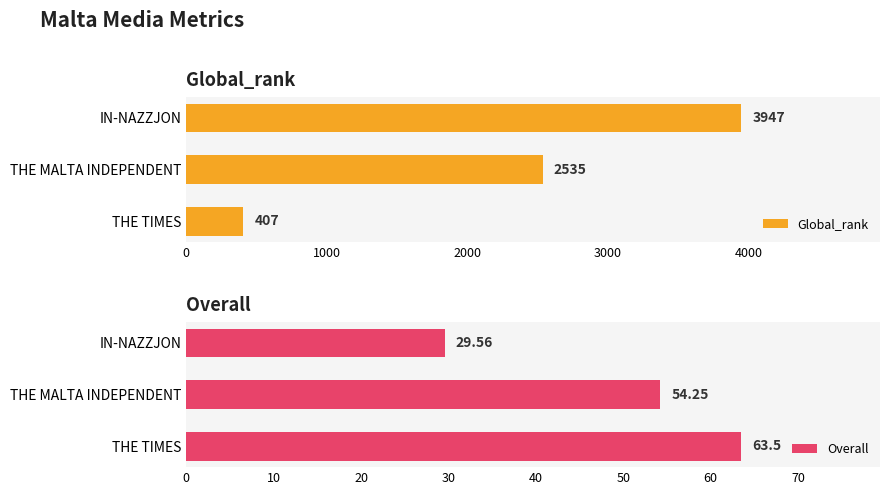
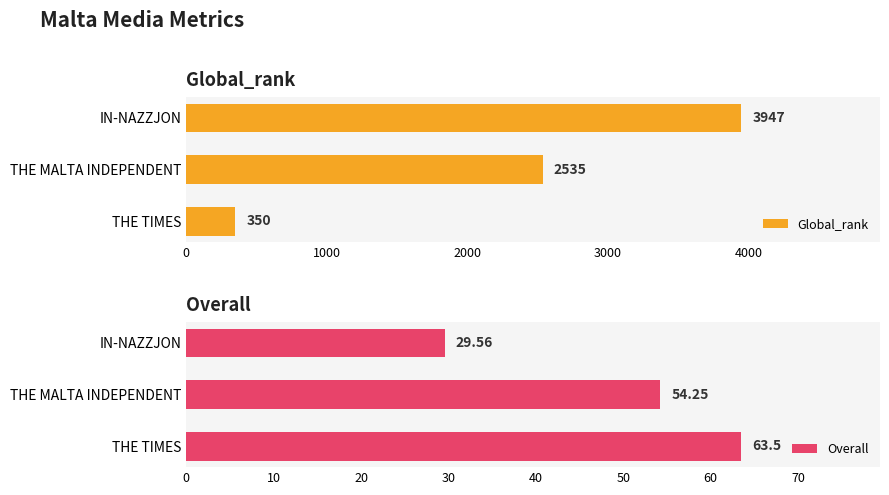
Global_rank, THE TIMES: 407 -> 350
